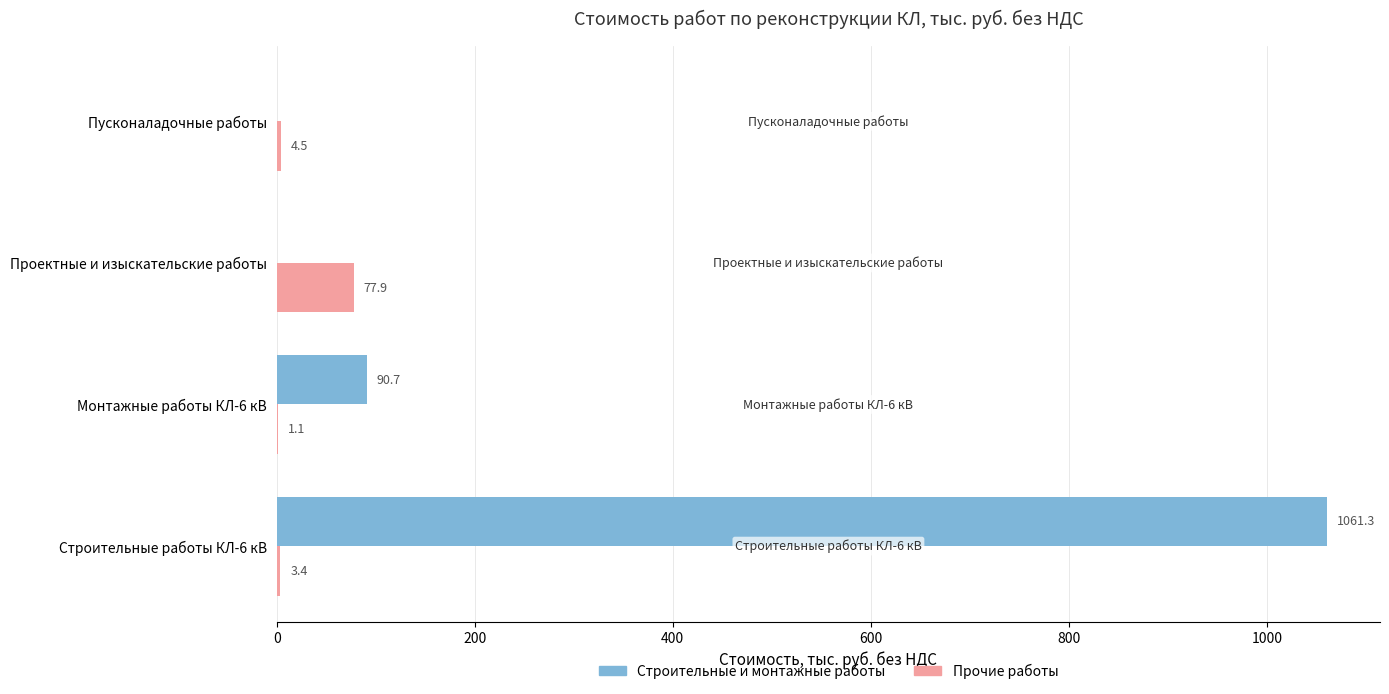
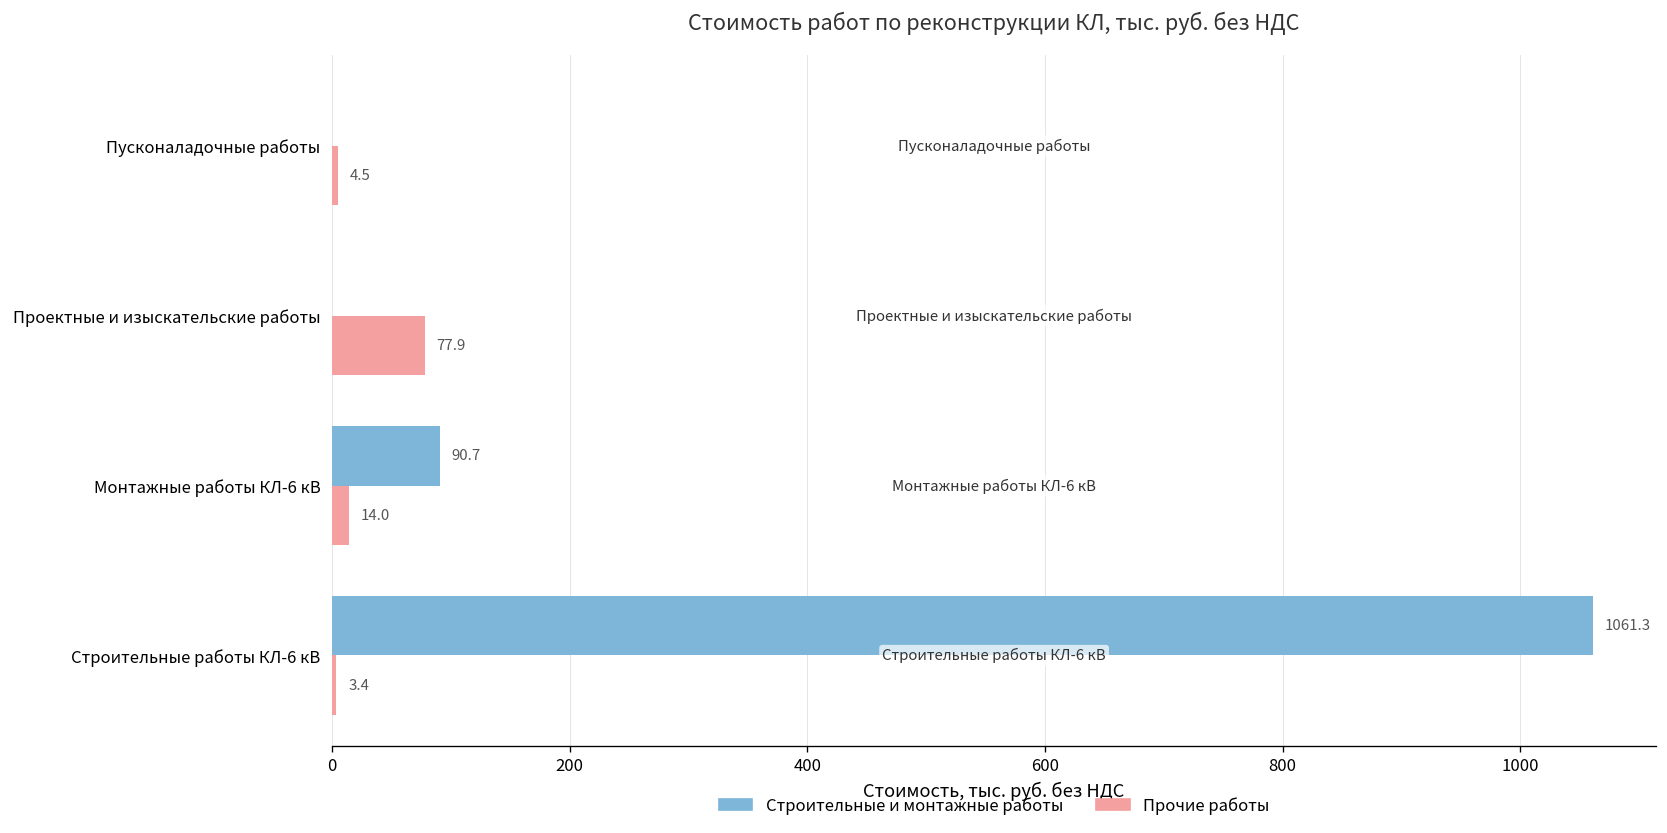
Прочие работы, Монтажные работы КЛ-6 кВ: 1.1 -> 14.0
